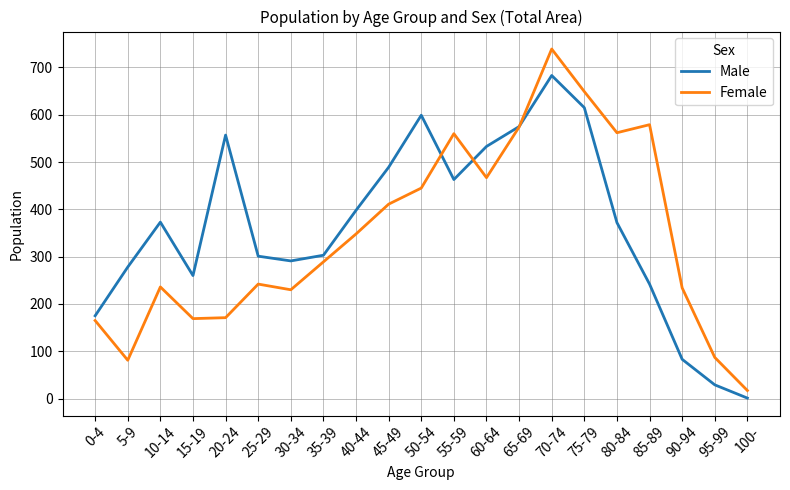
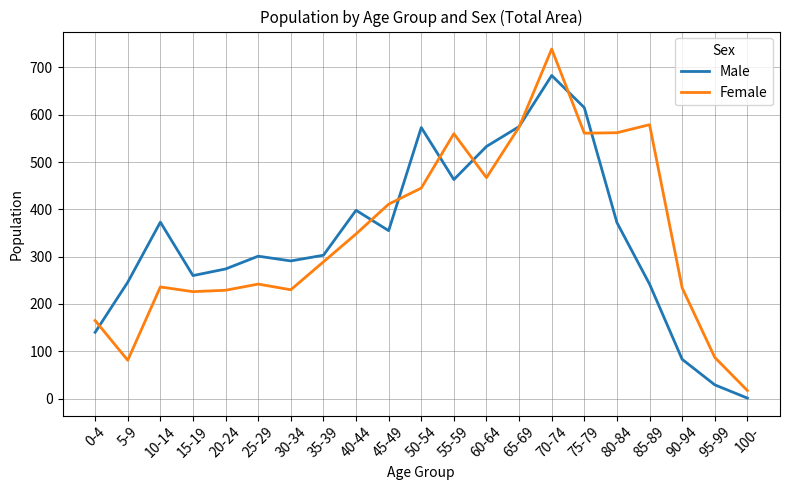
Male, 0-4: 180 -> 140
Male, 5-9: 280 -> 250
Female, 15-19: 170 -> 230
Male, 20-24: 560 -> 270
Female, 20-24: 170 -> 230
Male, 45-49: 490 -> 360
Male, 50-54: 600 -> 570
Female, 75-79: 650 -> 560
